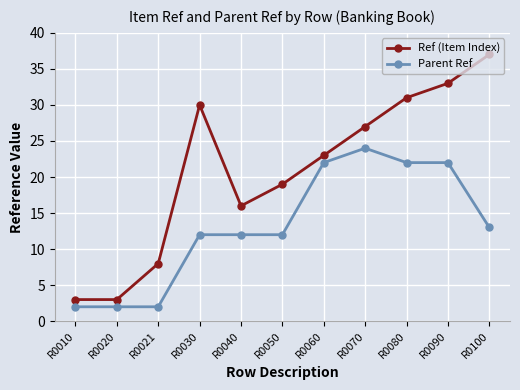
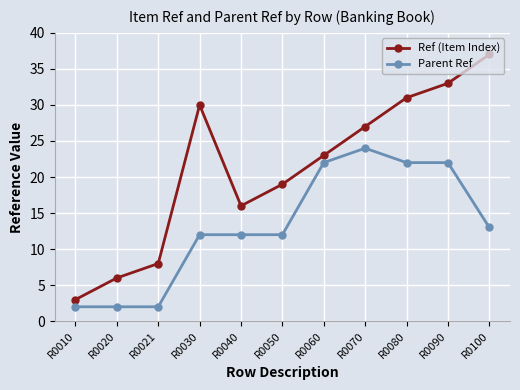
Ref (Item Index), R0020: 3 -> 6
